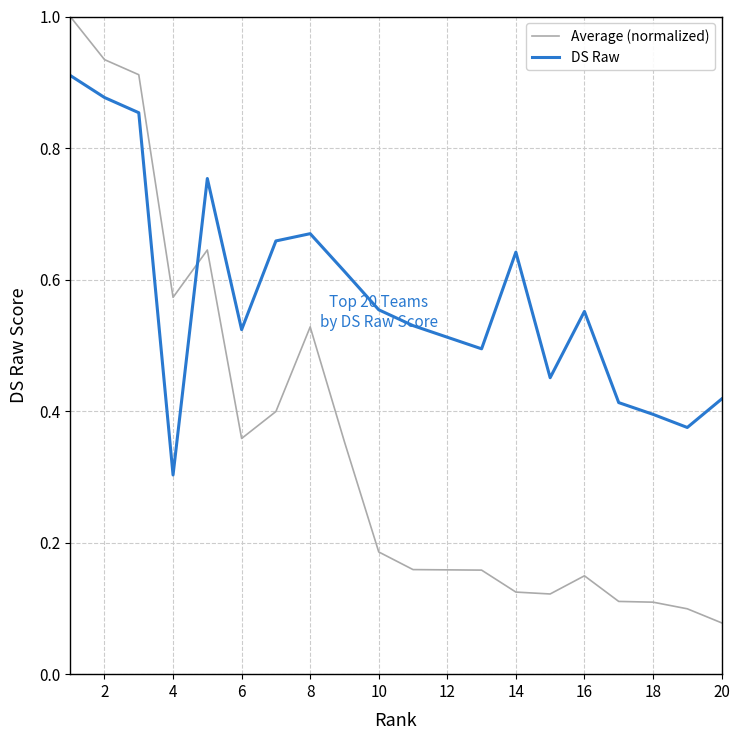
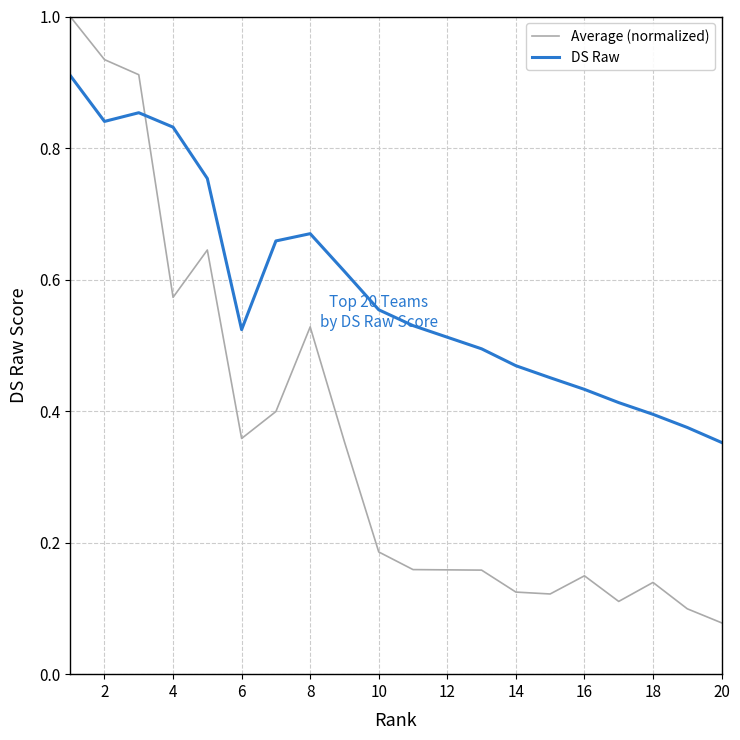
DS Raw, 2: 0.88 -> 0.84
DS Raw, 4: 0.30 -> 0.83
DS Raw, 14: 0.64 -> 0.47
DS Raw, 16: 0.55 -> 0.43
Average (normalized), 18: 0.11 -> 0.14
DS Raw, 20: 0.42 -> 0.35
